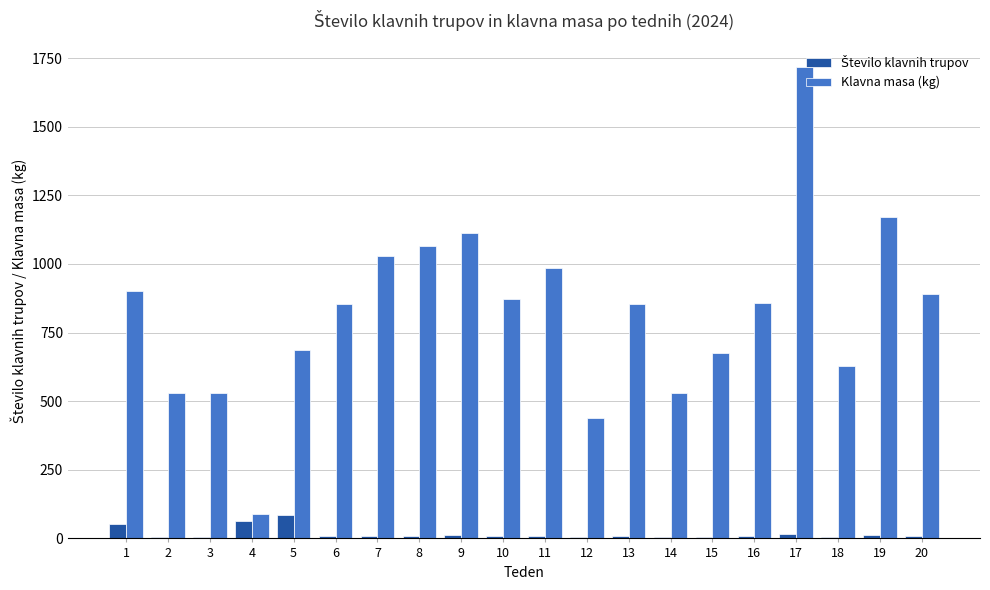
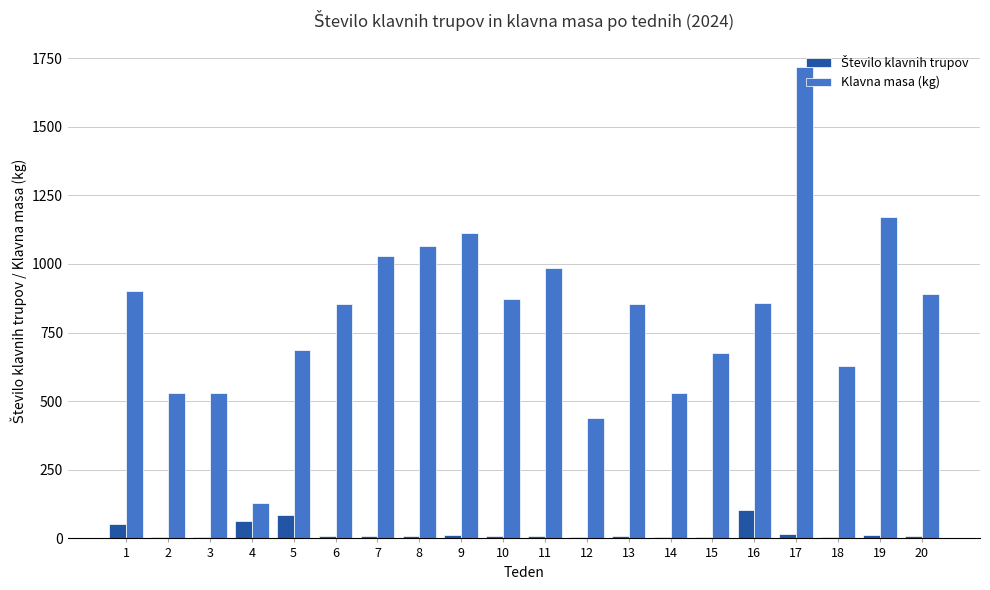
Klavna masa (kg), 4: 90 -> 130
Število klavnih trupov, 16: 10 -> 100
